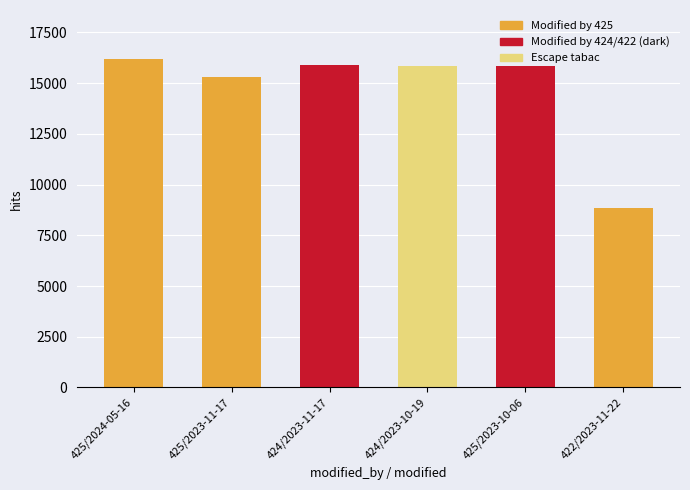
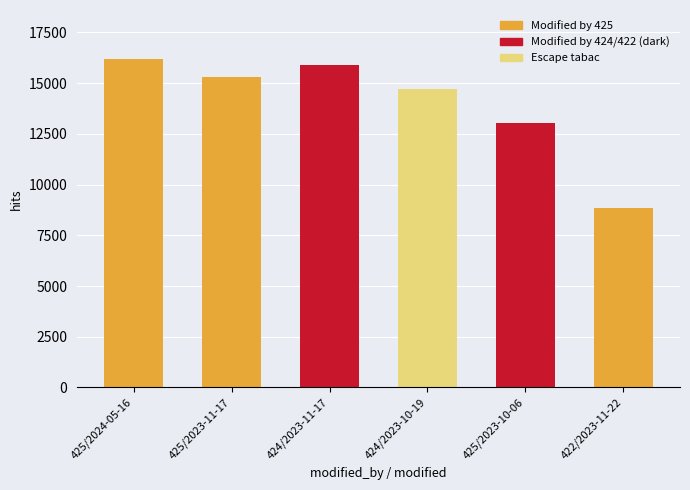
424/2023-10-19: 15900 -> 14700
425/2023-10-06: 15800 -> 13000
